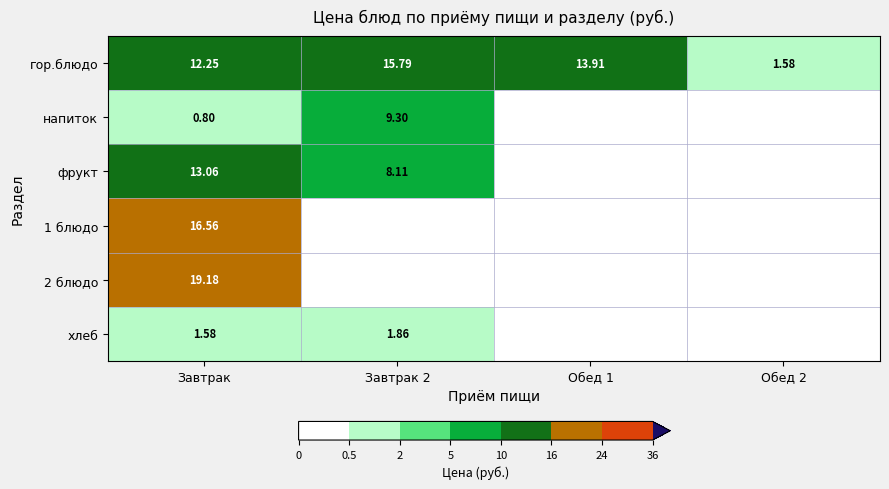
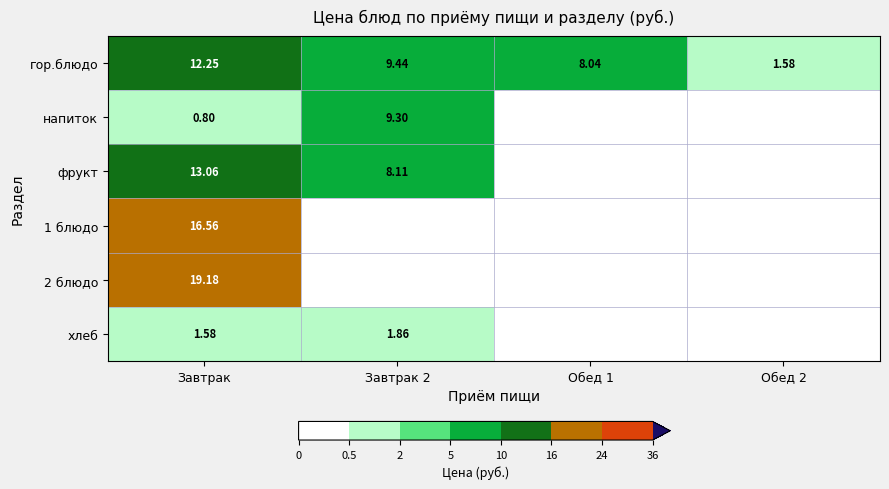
гор.блюдо, Завтрак 2: 15.79 -> 9.44
гор.блюдо, Обед 1: 13.91 -> 8.04
